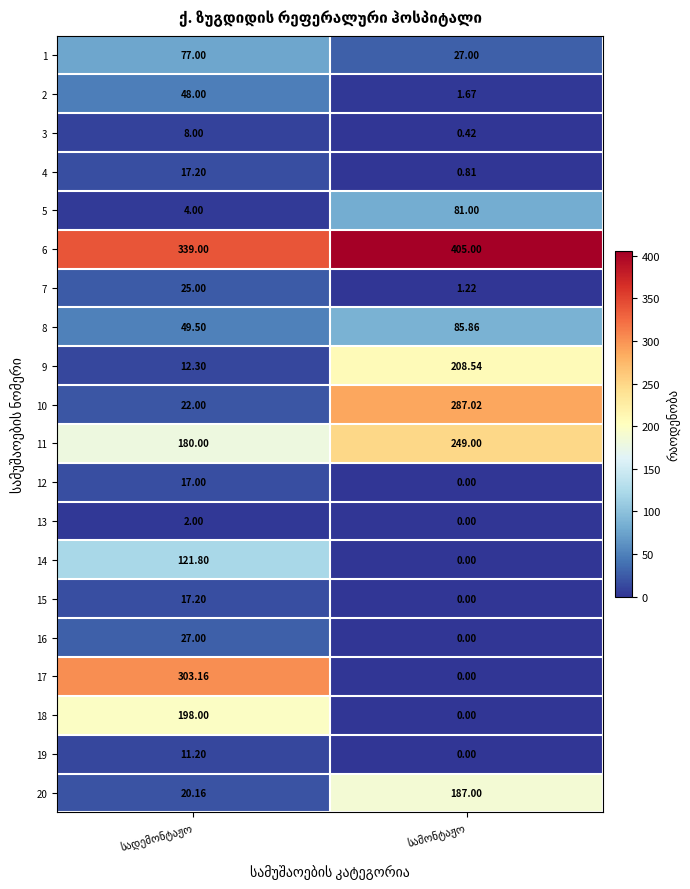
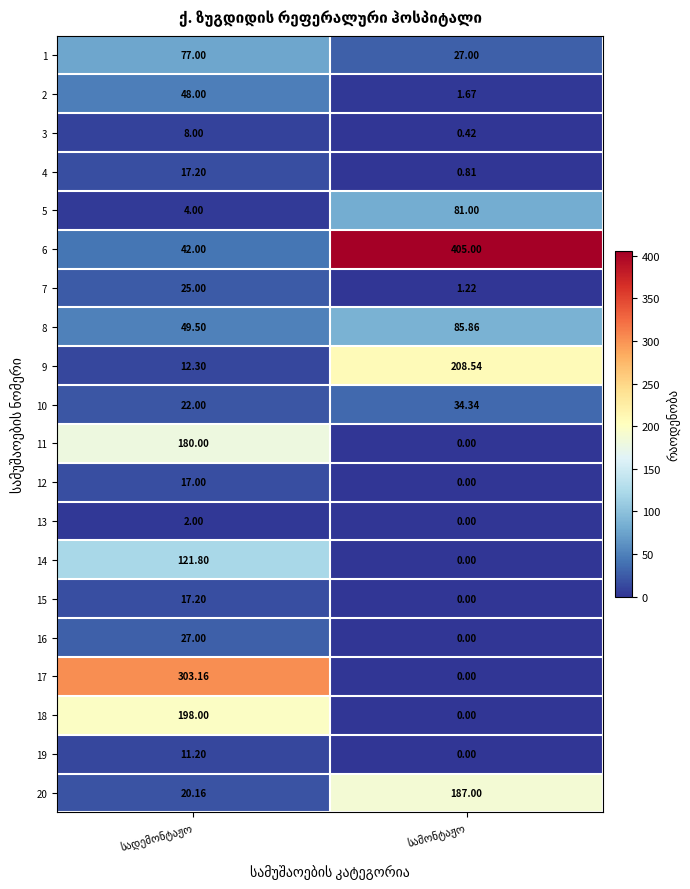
6, სადემონტაჟო: 339.00 -> 42.00
10, სამონტაჟო: 287.02 -> 34.34
11, სამონტაჟო: 249.00 -> 0.00
